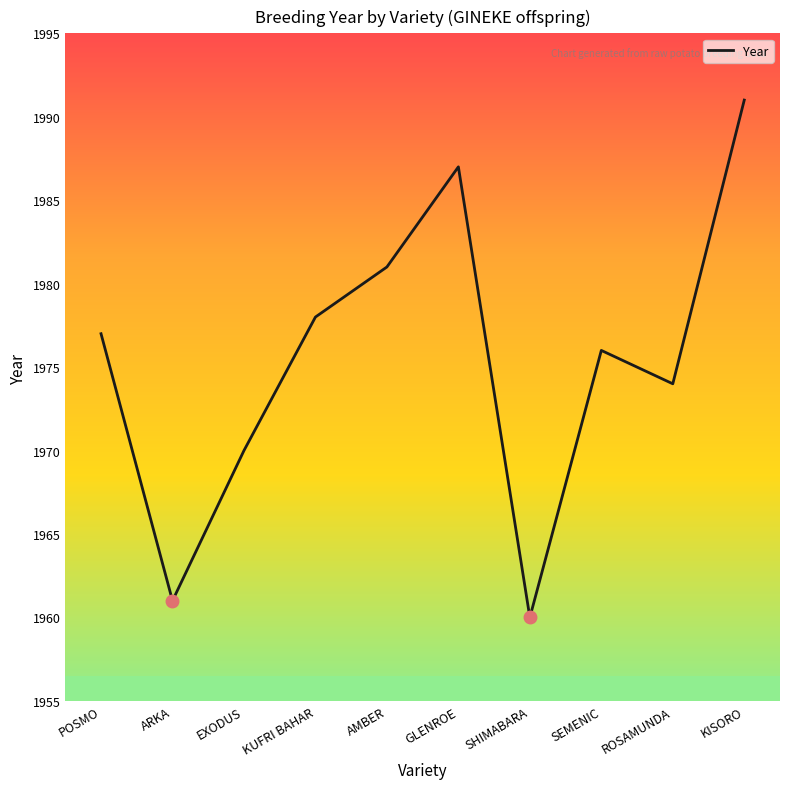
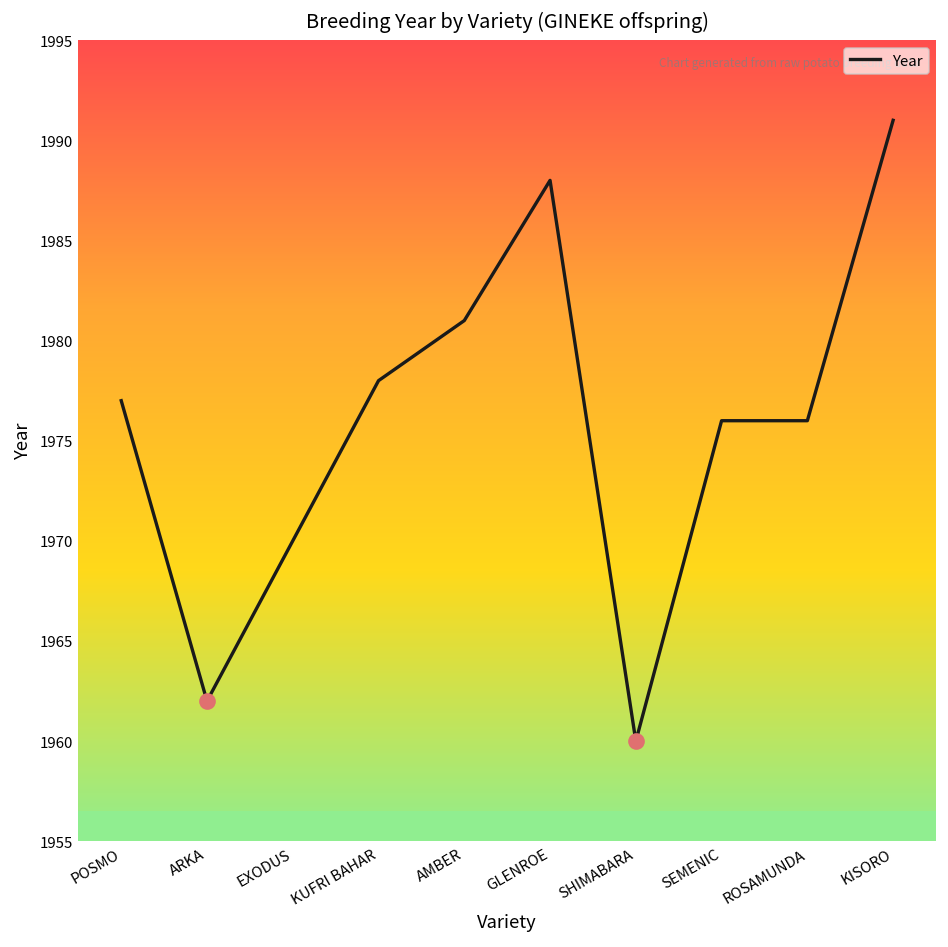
Year, ARKA: 1961 -> 1962
Year, GLENROE: 1987 -> 1988
Year, ROSAMUNDA: 1974 -> 1976
